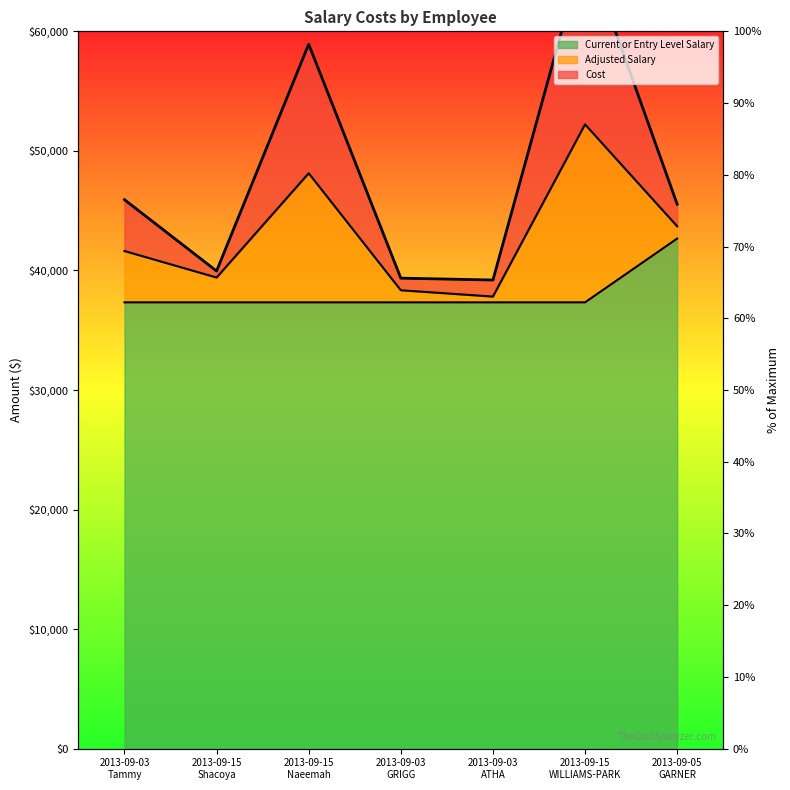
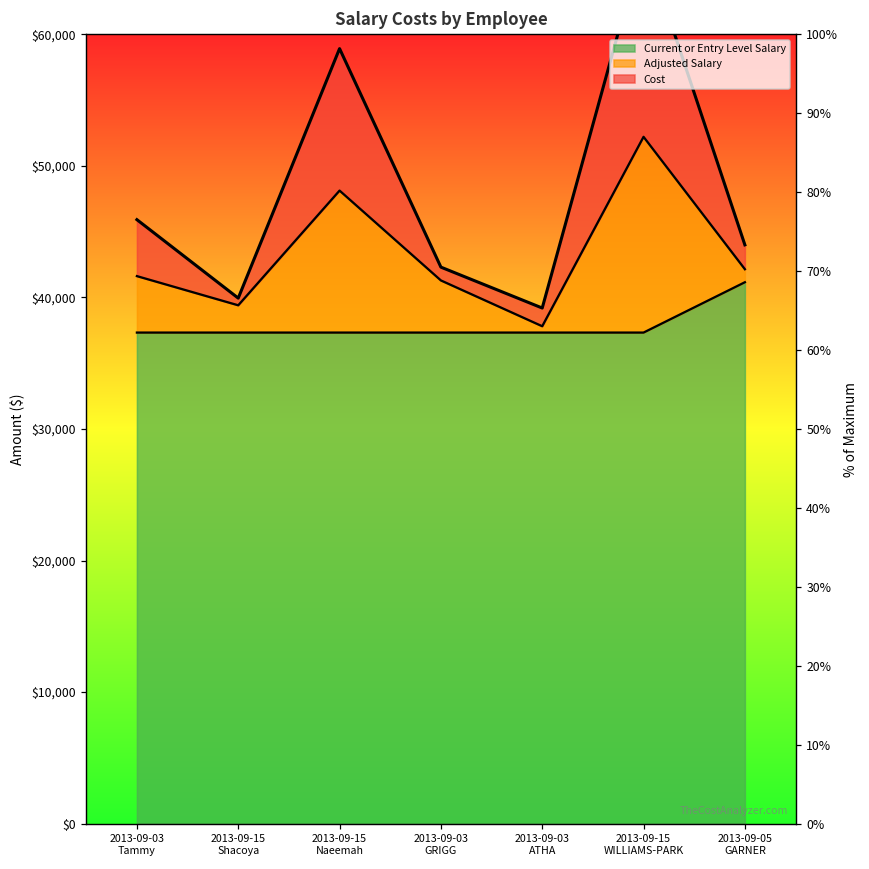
Adjusted Salary, 2013-09-03 GRIGG: $38,300 -> $41,300
Current or Entry Level Salary, 2013-09-05 GARNER: $42,700 -> $41,200
Adjusted Salary, 2013-09-05 GARNER: $43,700 -> $42,200
